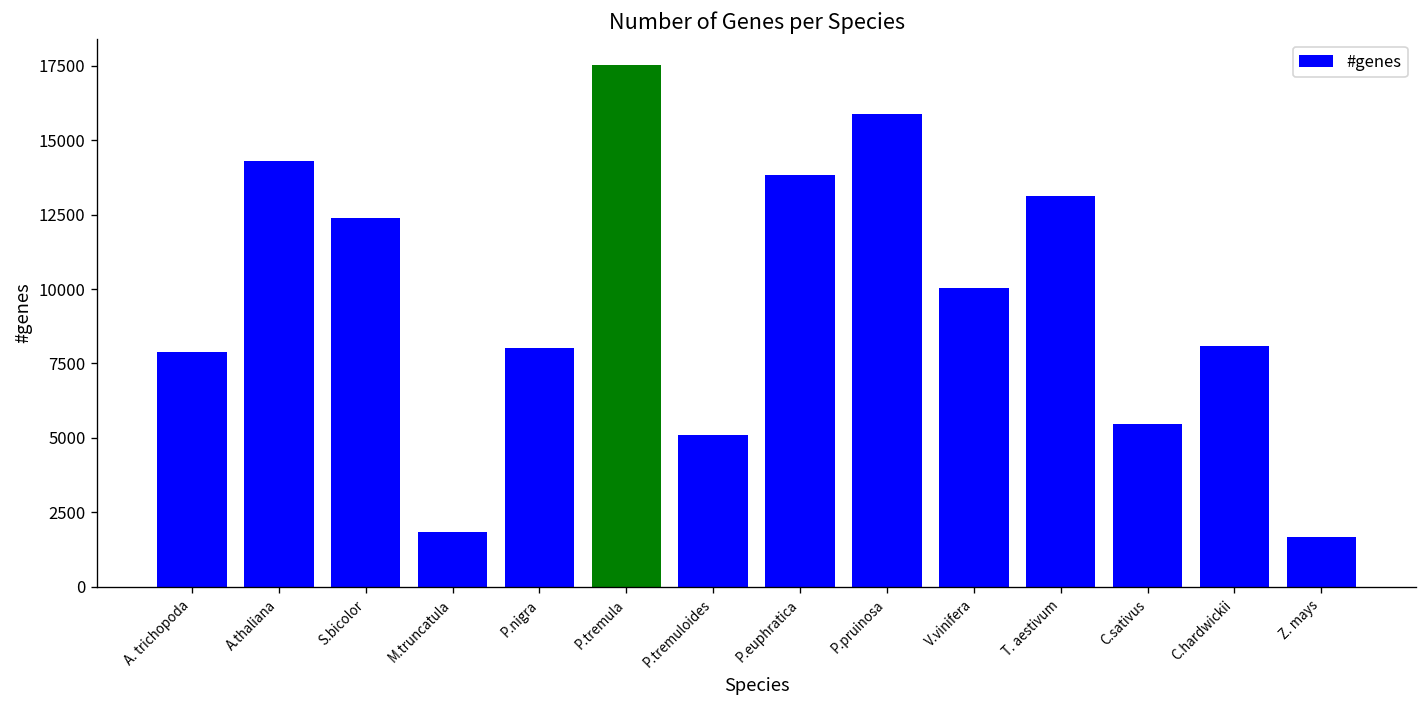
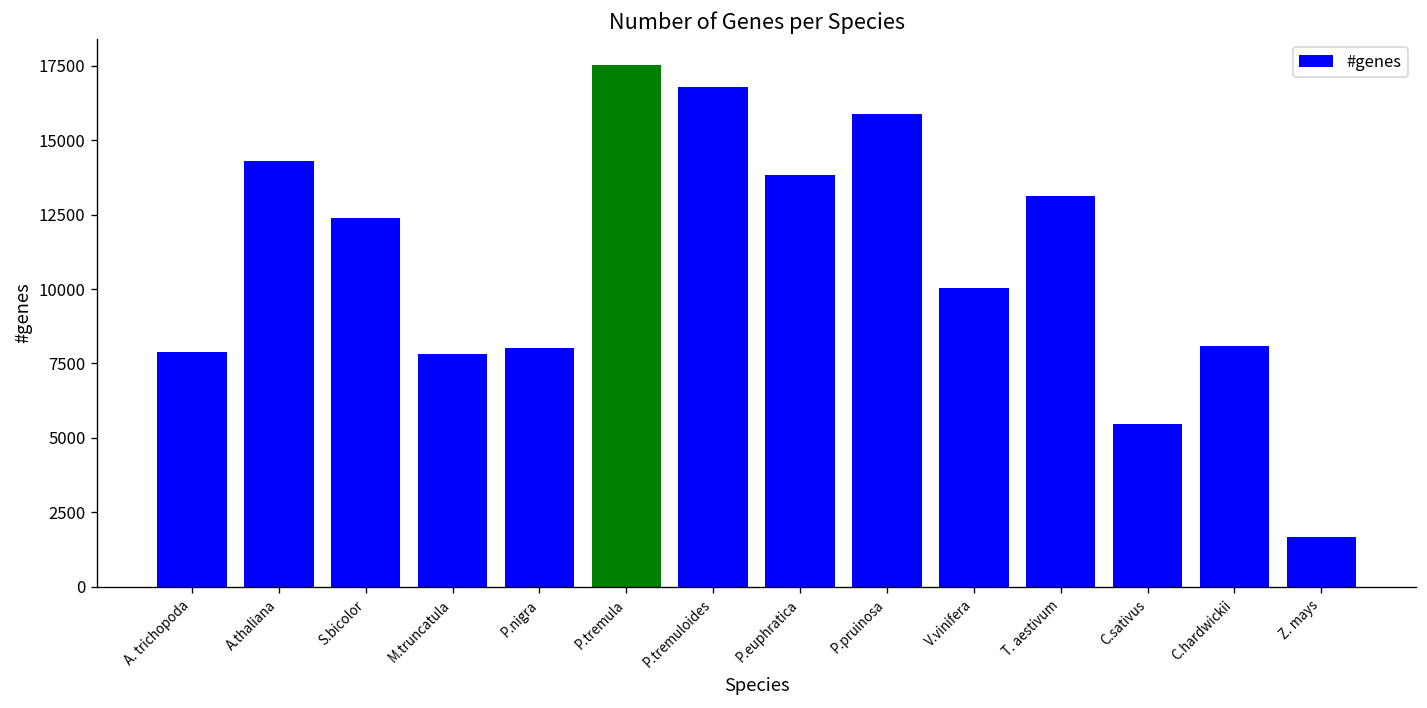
M.truncatula: 1900 -> 7800
P.tremuloides: 5100 -> 16800
